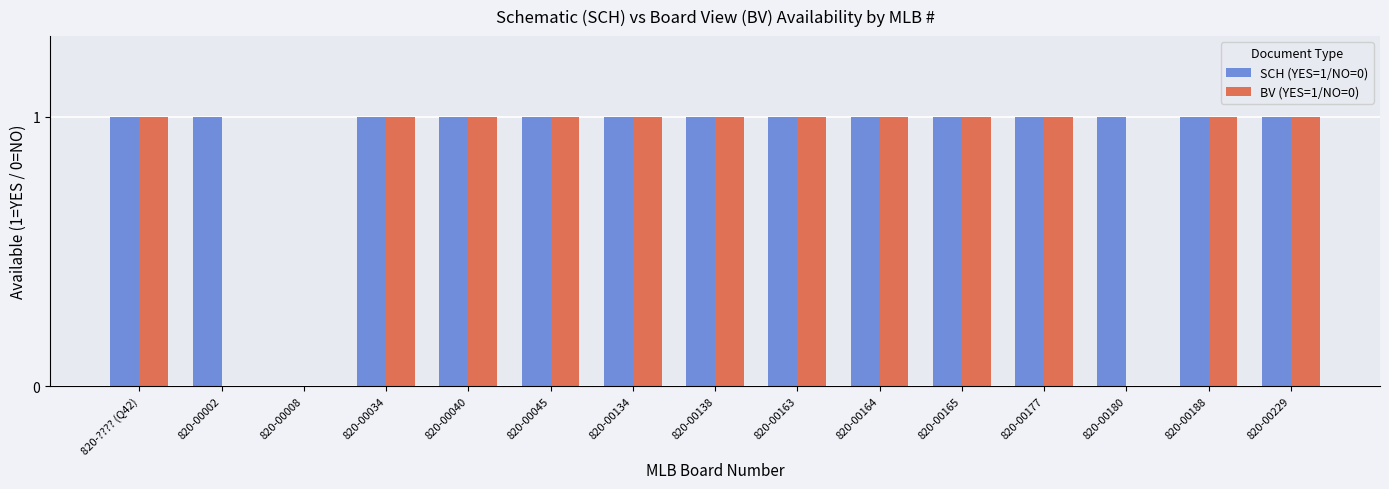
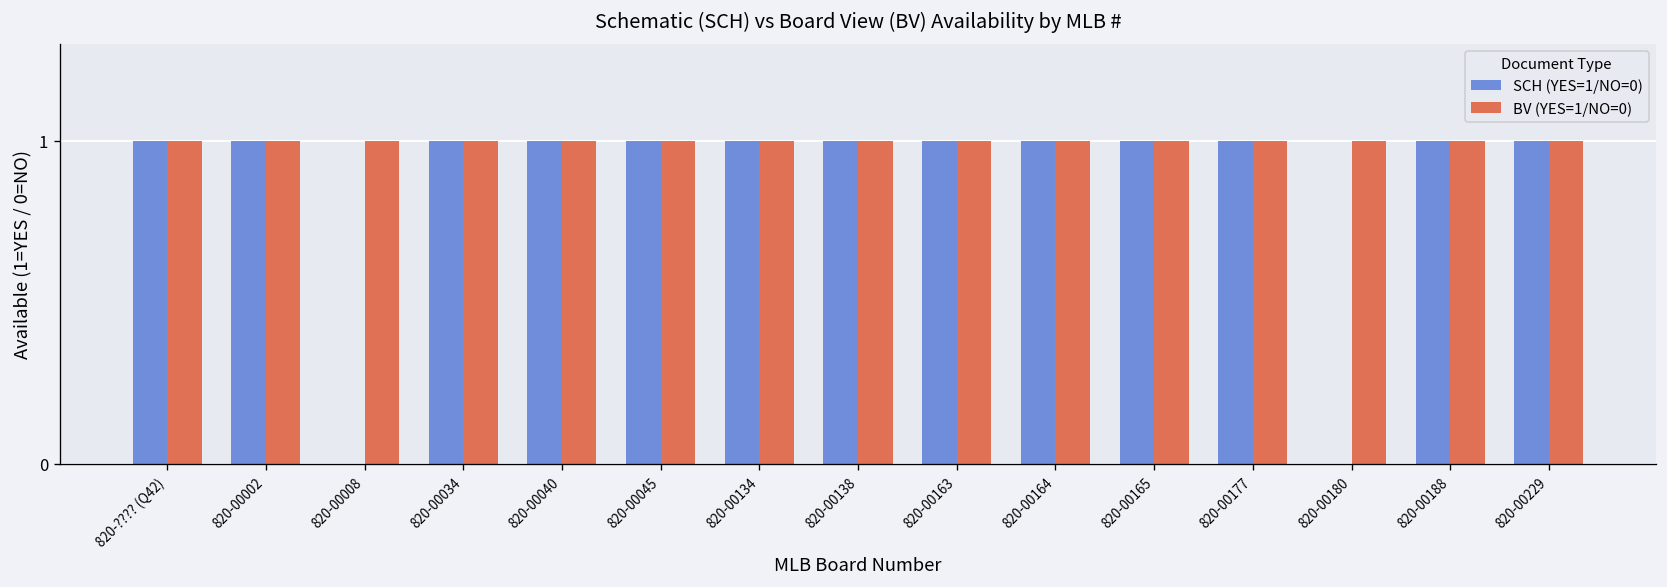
BV (YES=1/NO=0), 820-00002: 0 -> 1
BV (YES=1/NO=0), 820-00008: 0 -> 1
SCH (YES=1/NO=0), 820-00180: 1 -> 0
BV (YES=1/NO=0), 820-00180: 0 -> 1
